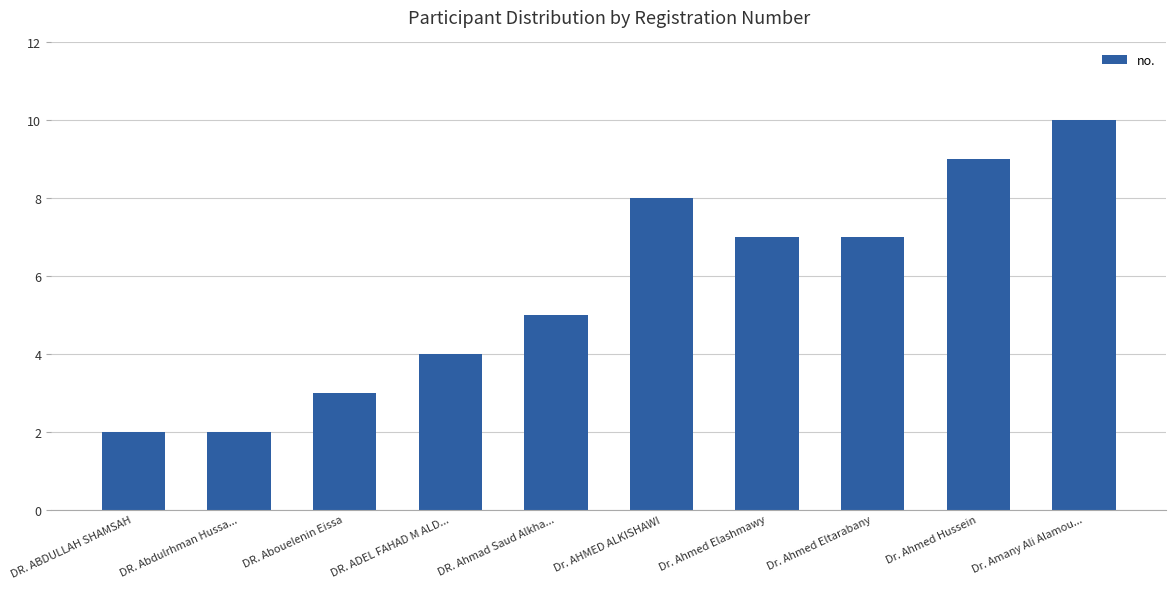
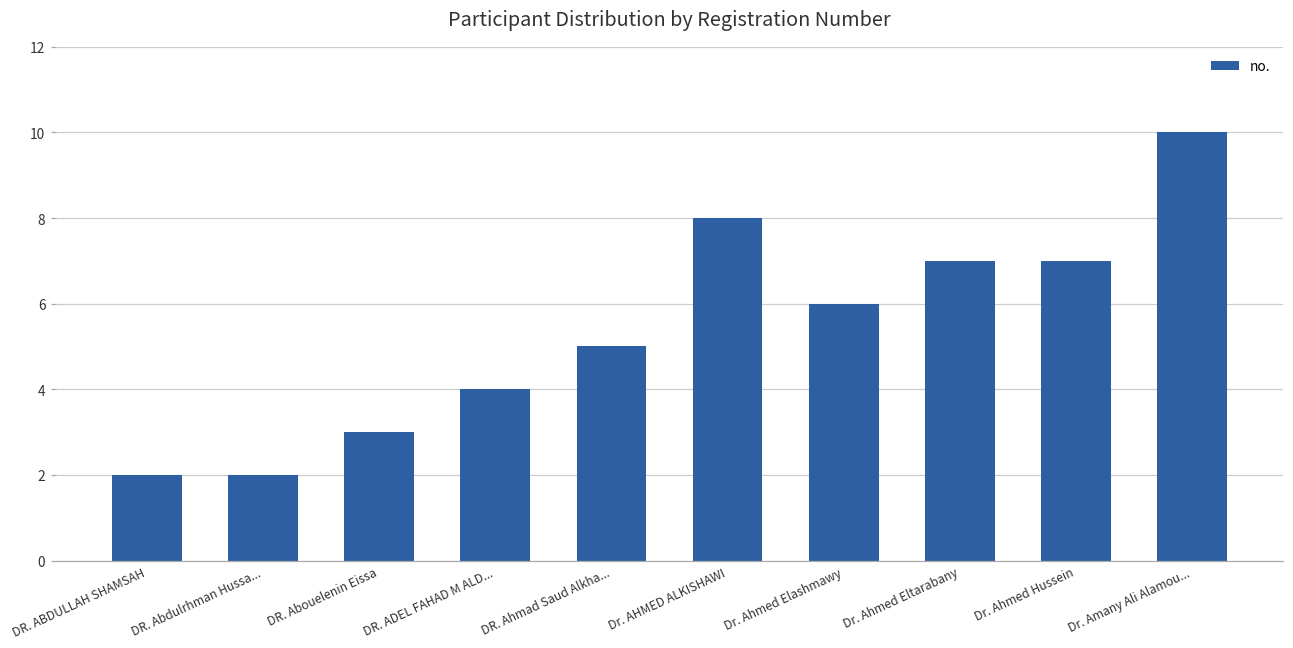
Dr. Ahmed Elashmawy: 7 -> 6
Dr. Ahmed Hussein: 9 -> 7
